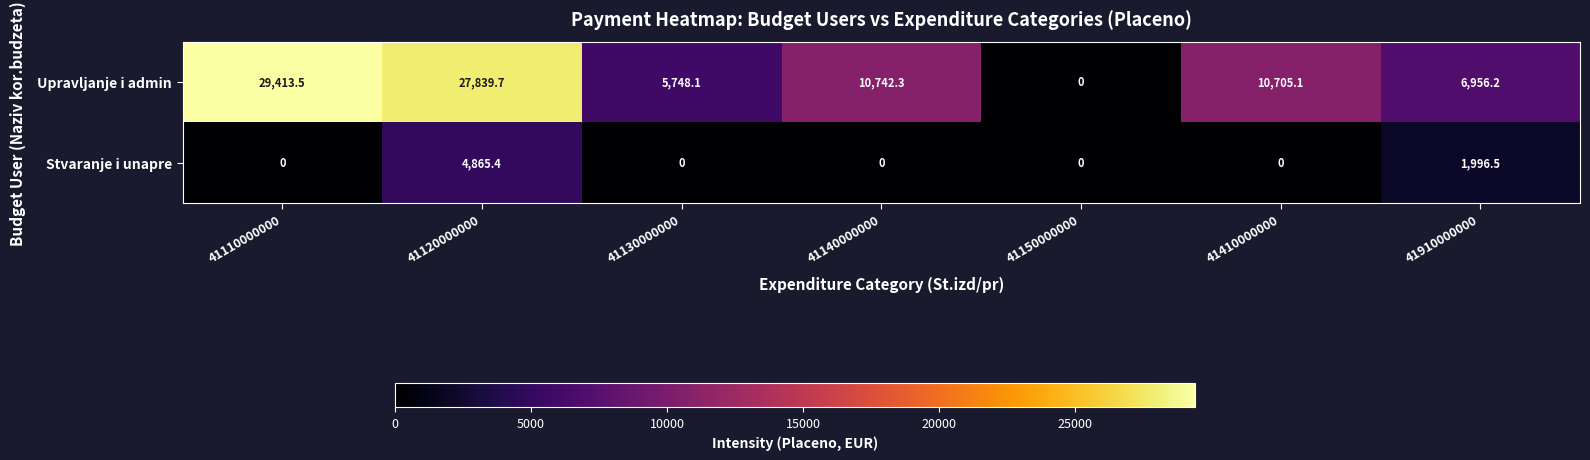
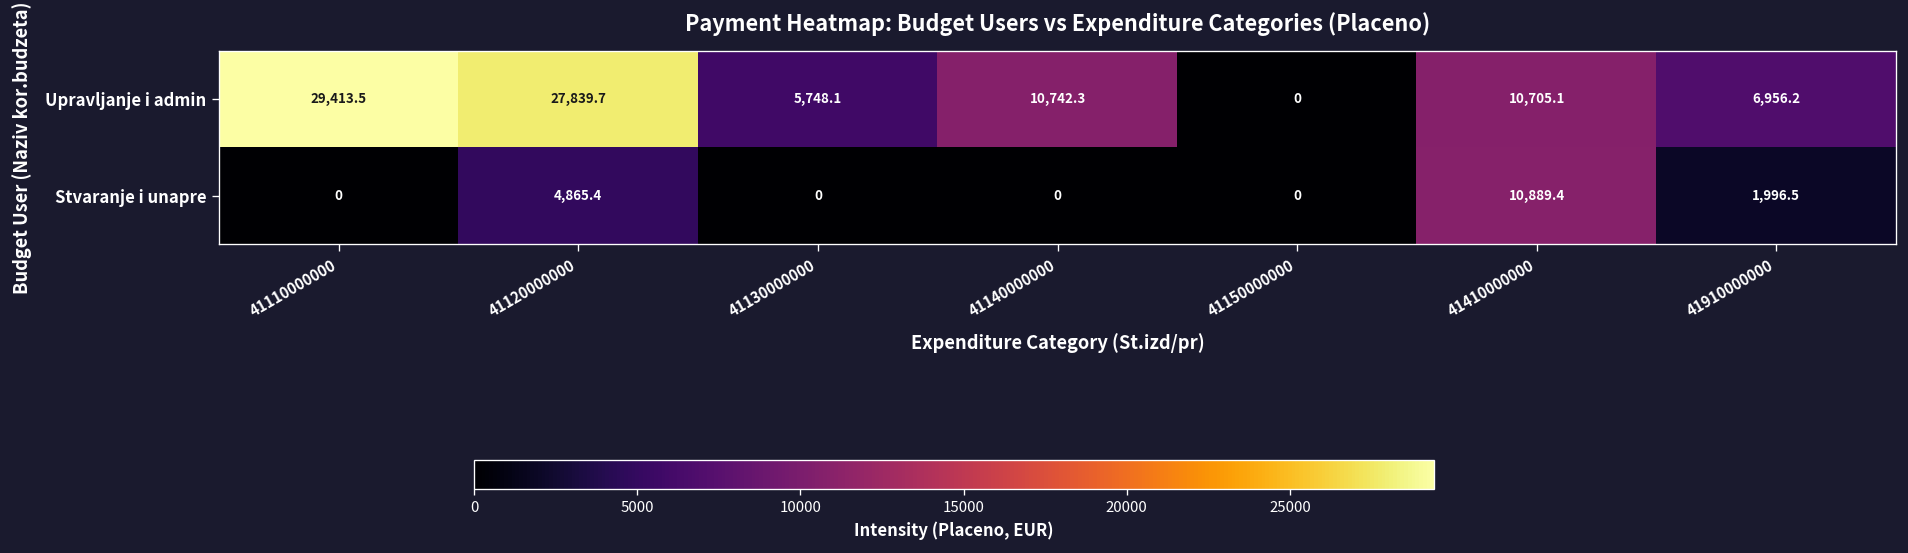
Stvaranje i unapre, 41410000000: 0 -> 10,889.4
